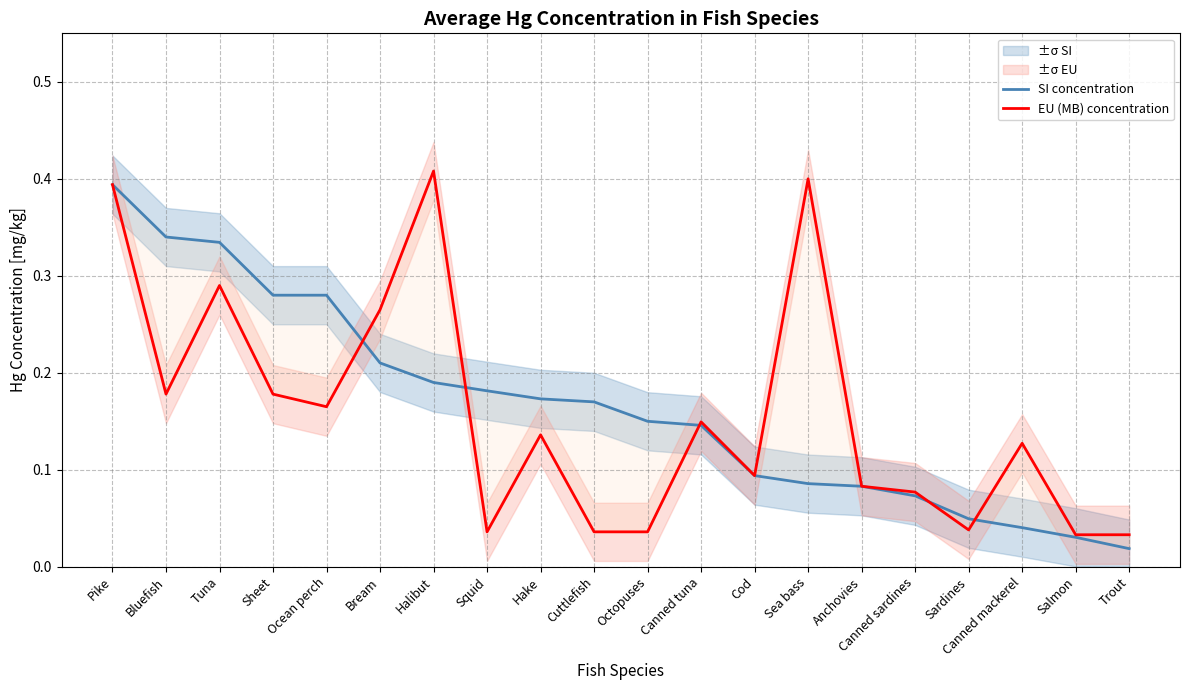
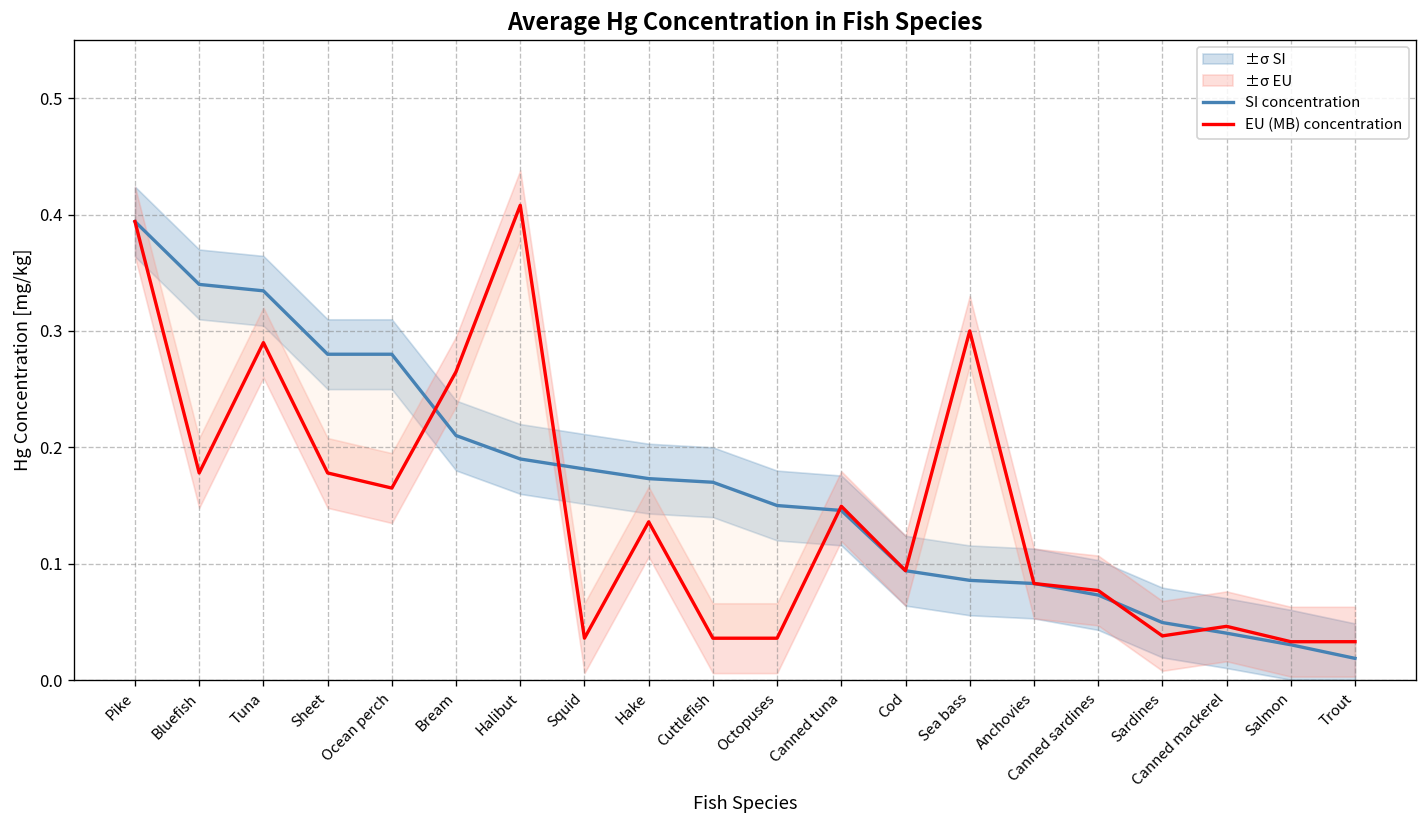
EU (MB) concentration, Sea bass: 0.4 -> 0.3
EU (MB) concentration, Canned mackerel: 0.13 -> 0.05
